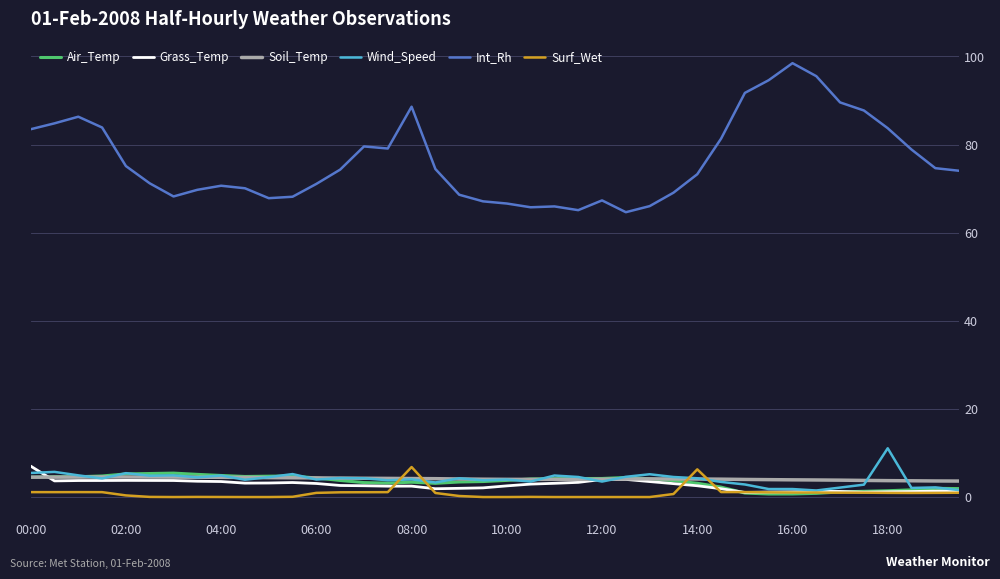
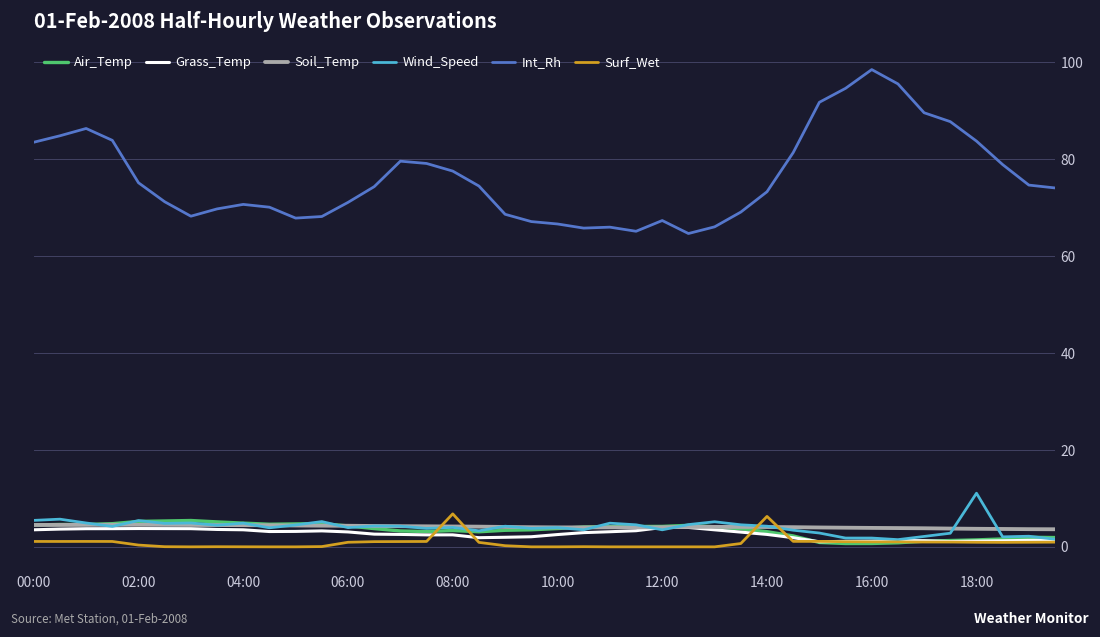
Grass_Temp, 00:00: 7 -> 4
Int_Rh, 08:00: 89 -> 78
